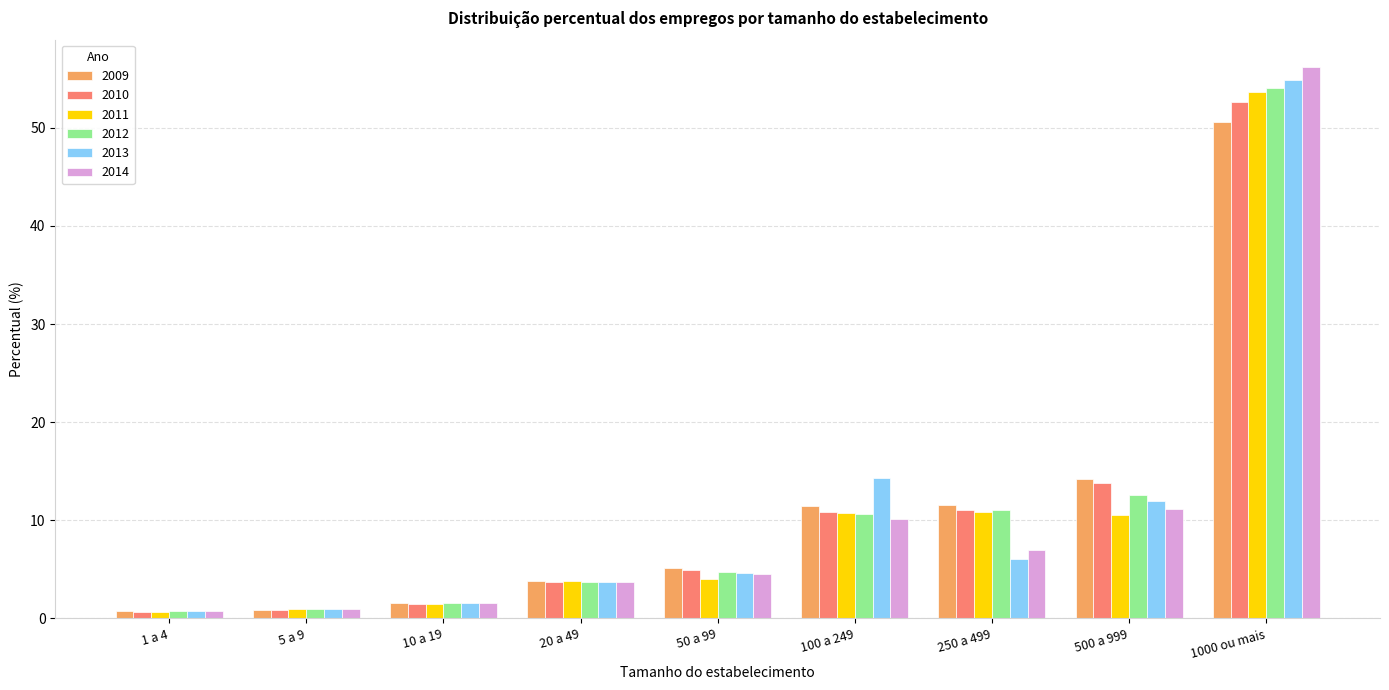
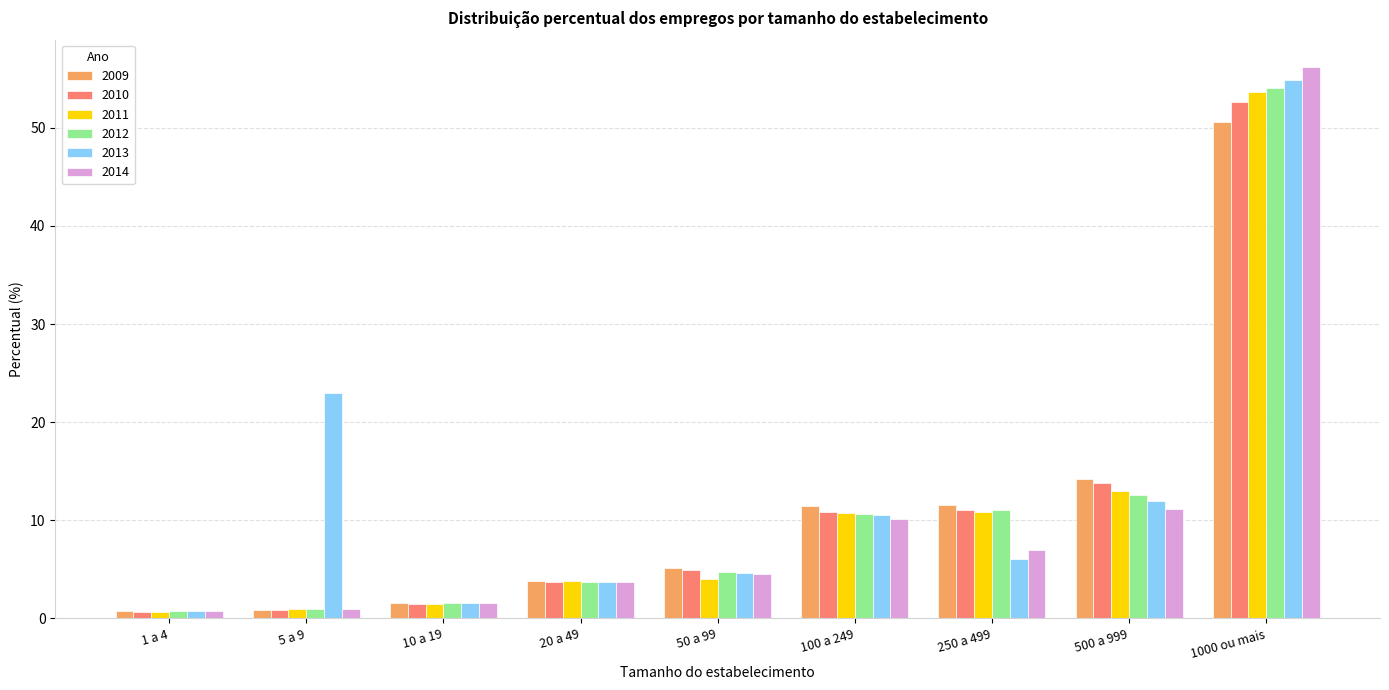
2013, 5 a 9: 1 -> 23
2013, 100 a 249: 14 -> 11
2011, 500 a 999: 11 -> 13
